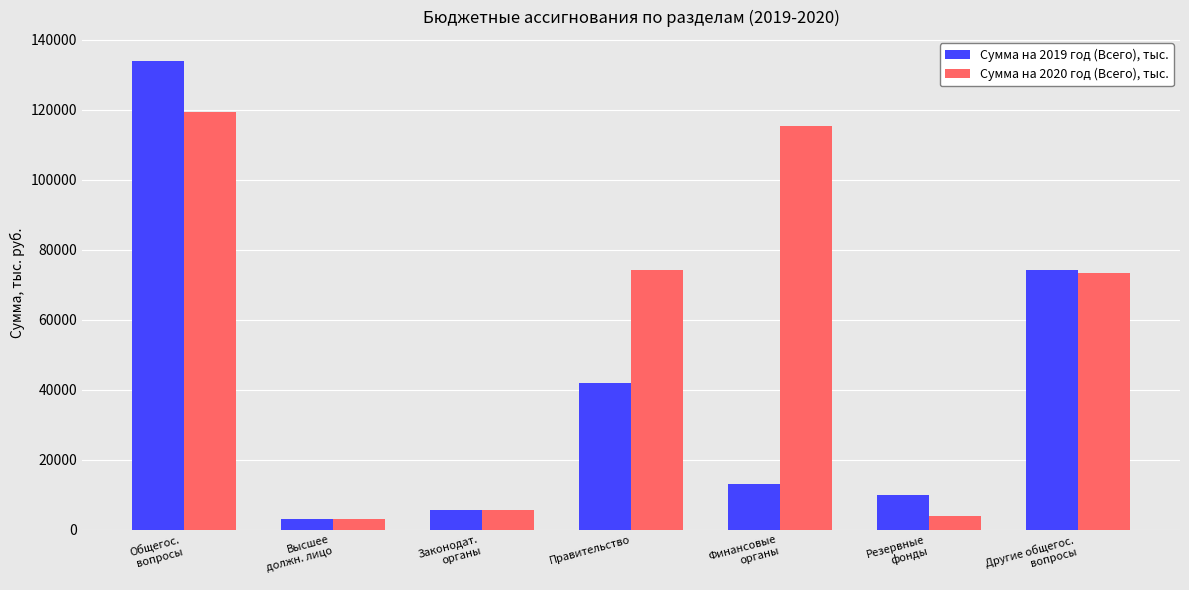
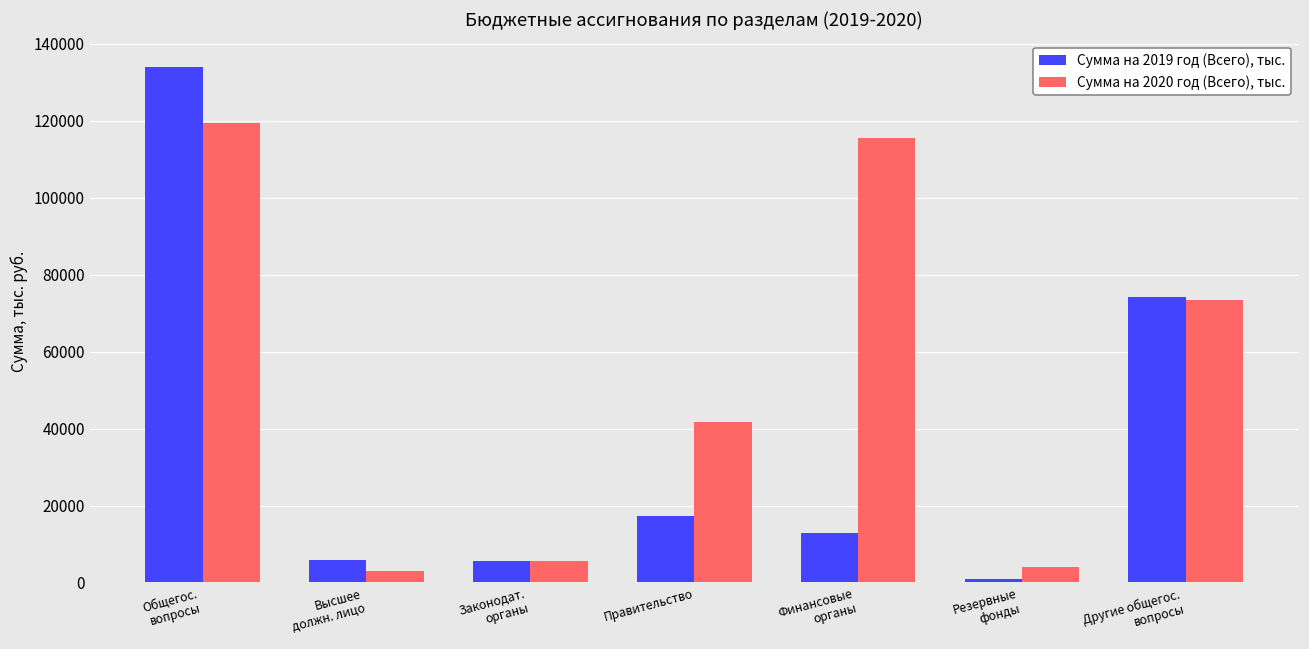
Сумма на 2019 год (Всего), тыс., Высшее должн. лицо: 3000 -> 6000
Сумма на 2019 год (Всего), тыс., Правительство: 42000 -> 17000
Сумма на 2020 год (Всего), тыс., Правительство: 74000 -> 42000
Сумма на 2019 год (Всего), тыс., Резервные фонды: 10000 -> 1000
